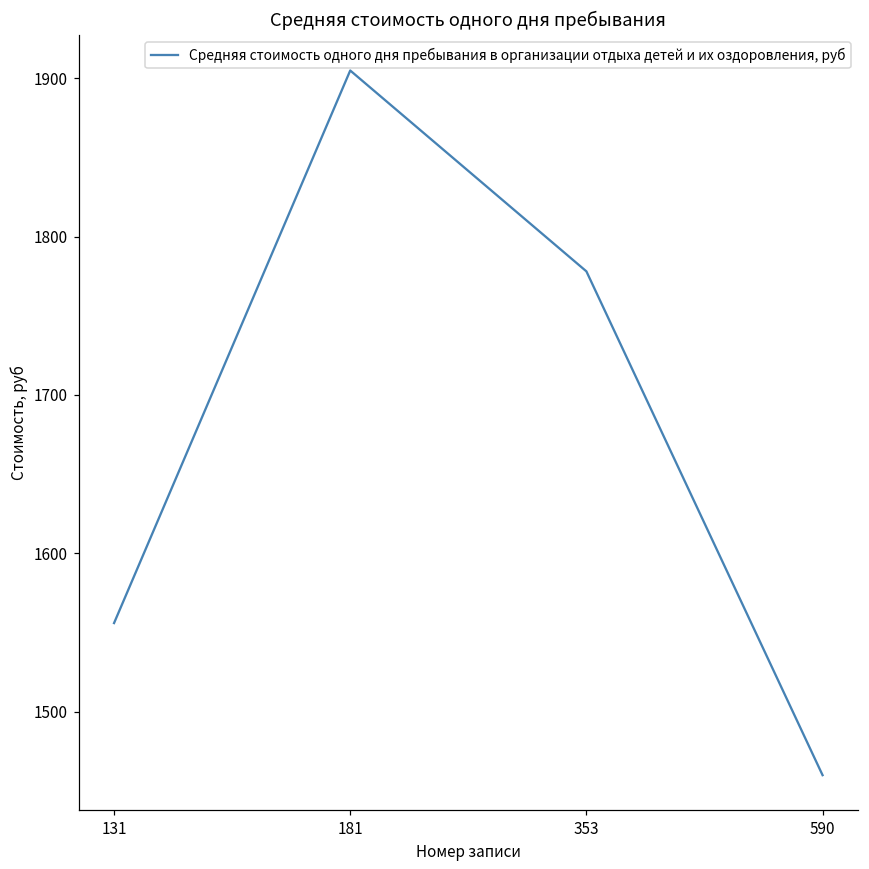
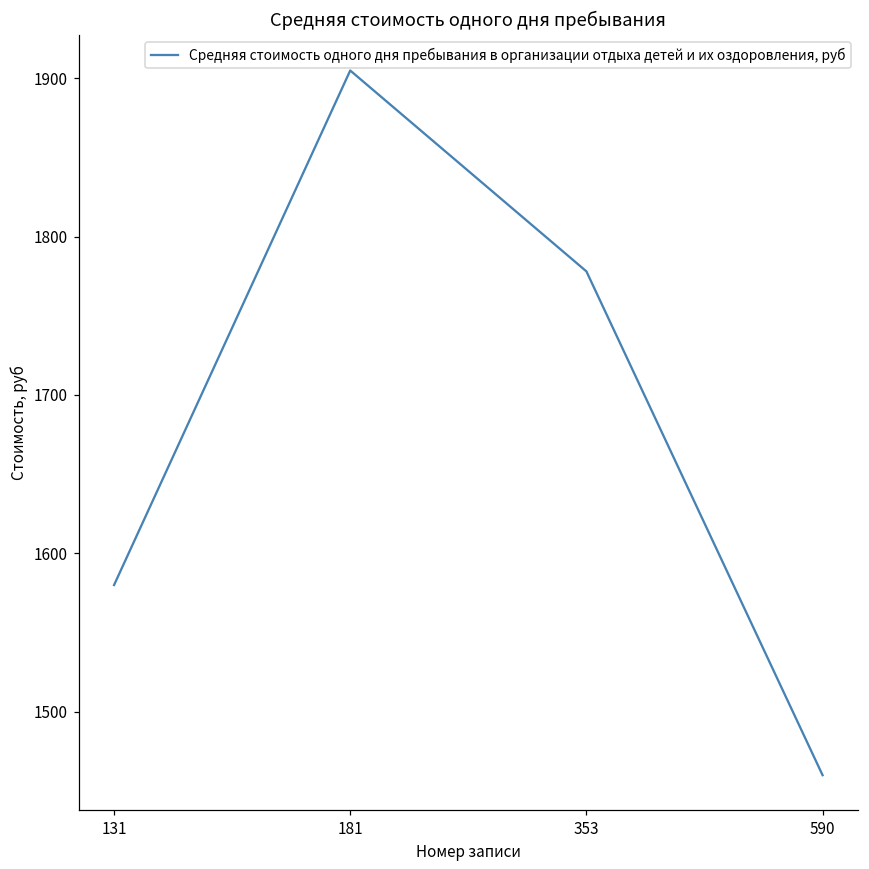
131: 1556 -> 1580
